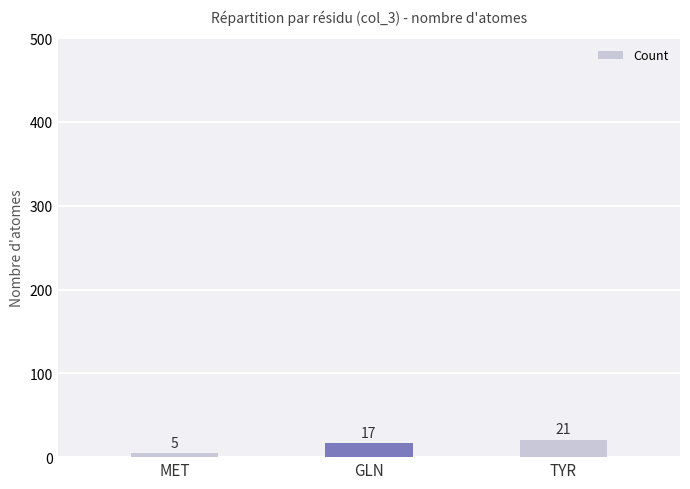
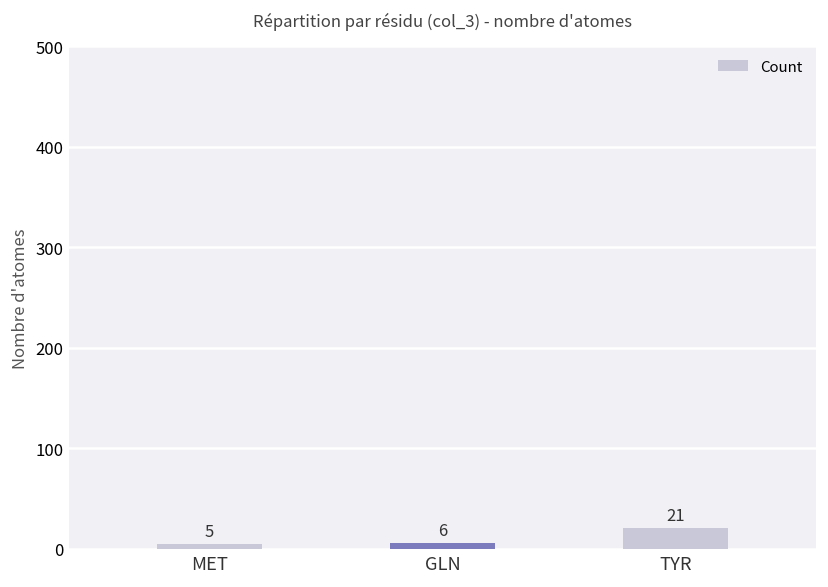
GLN: 17 -> 6
